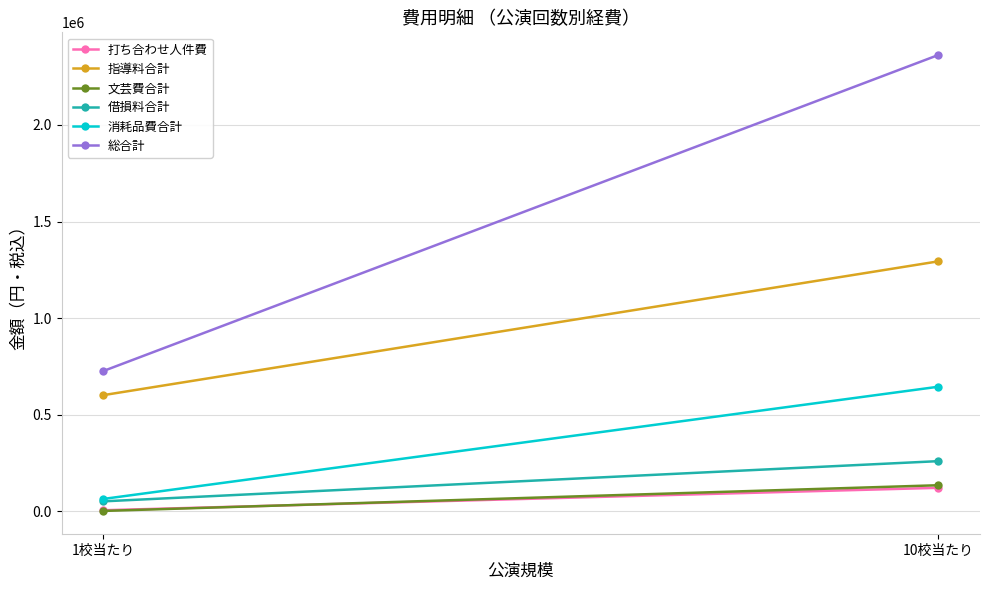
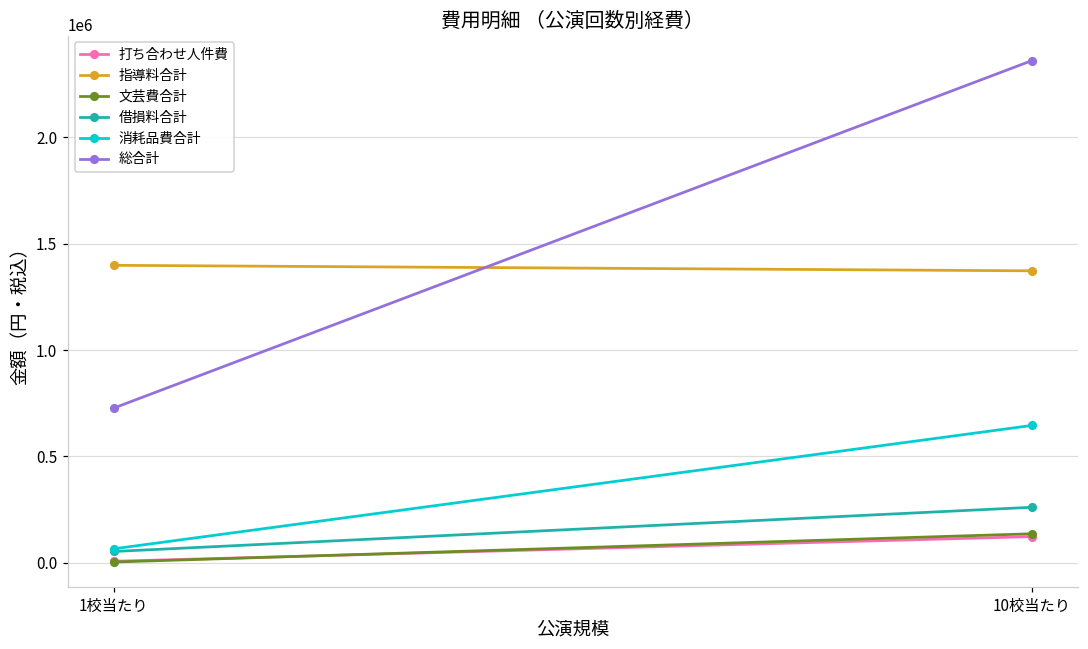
指導料合計, 1校当たり: 600000 -> 1400000
指導料合計, 10校当たり: 1290000 -> 1370000
